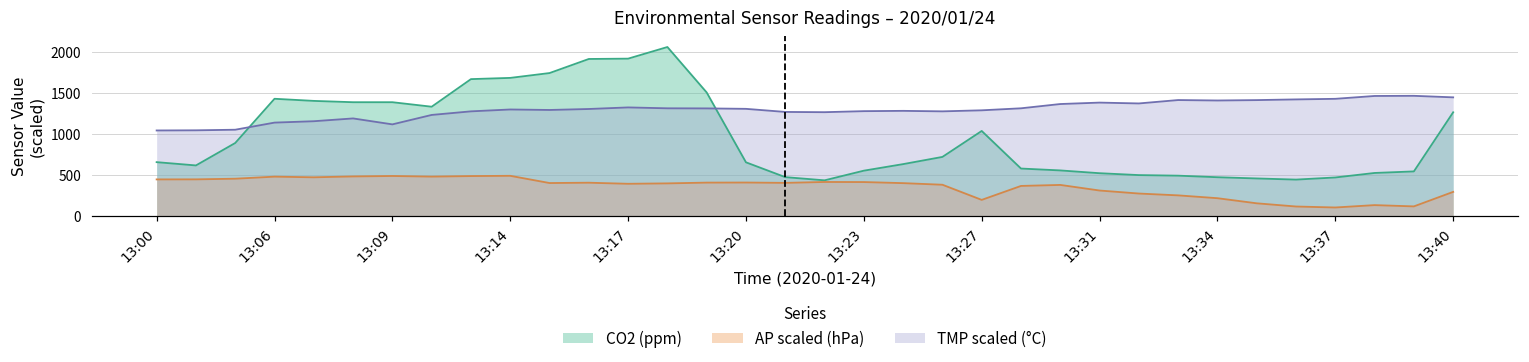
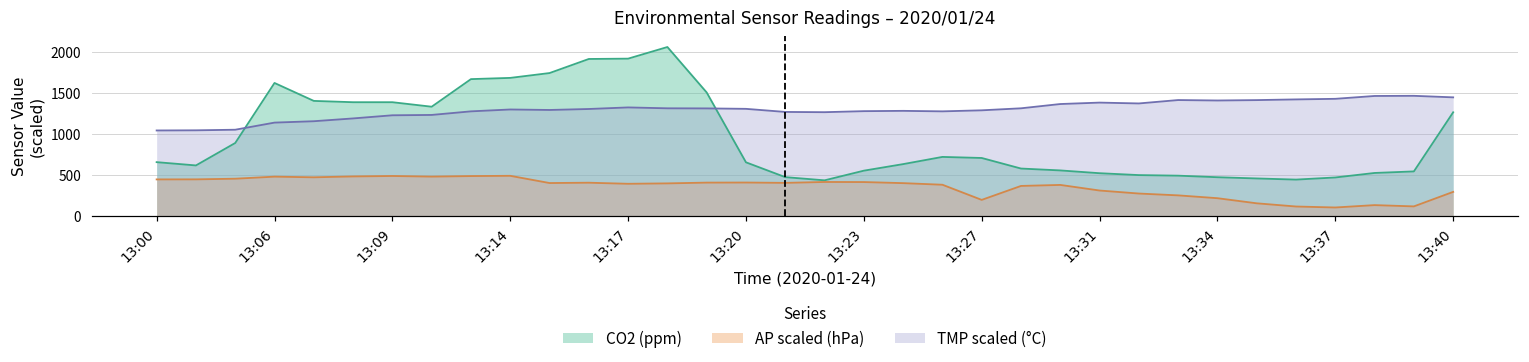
CO2 (ppm), 13:06: 1400 -> 1600
TMP scaled (°C), 13:09: 1100 -> 1200
CO2 (ppm), 13:27: 1000 -> 700
